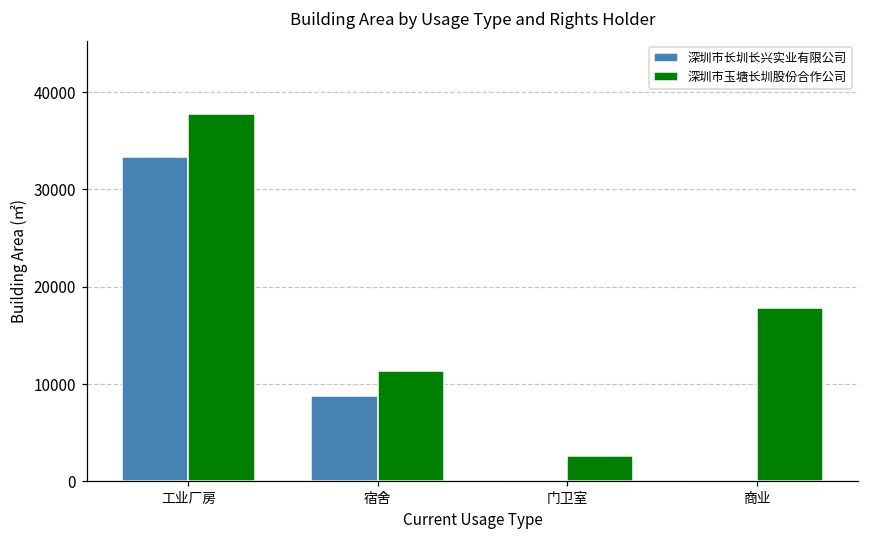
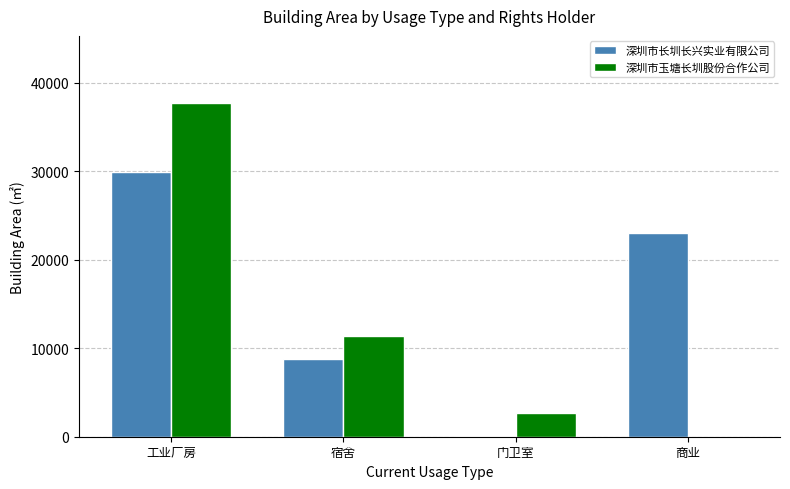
深圳市长圳长兴实业有限公司, 工业厂房: 33000 -> 30000
深圳市长圳长兴实业有限公司, 商业: 0 -> 23000
深圳市玉塘长圳股份合作公司, 商业: 18000 -> 0
